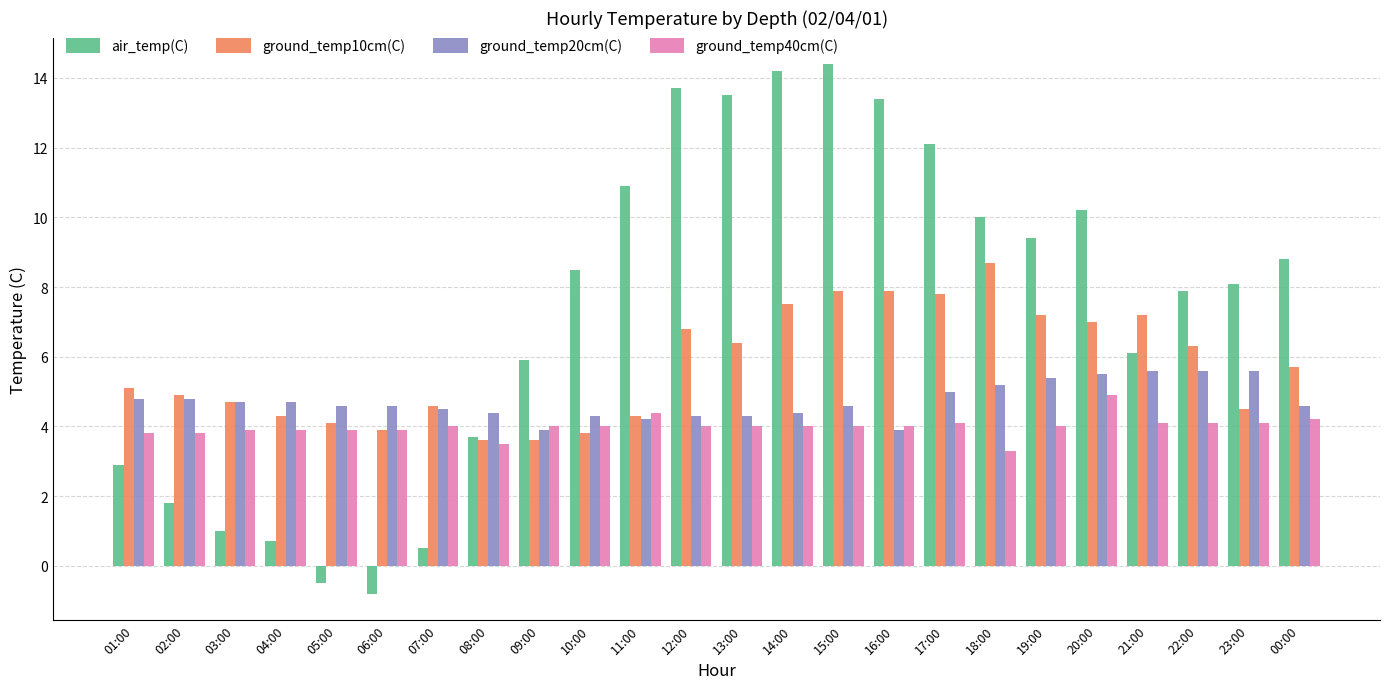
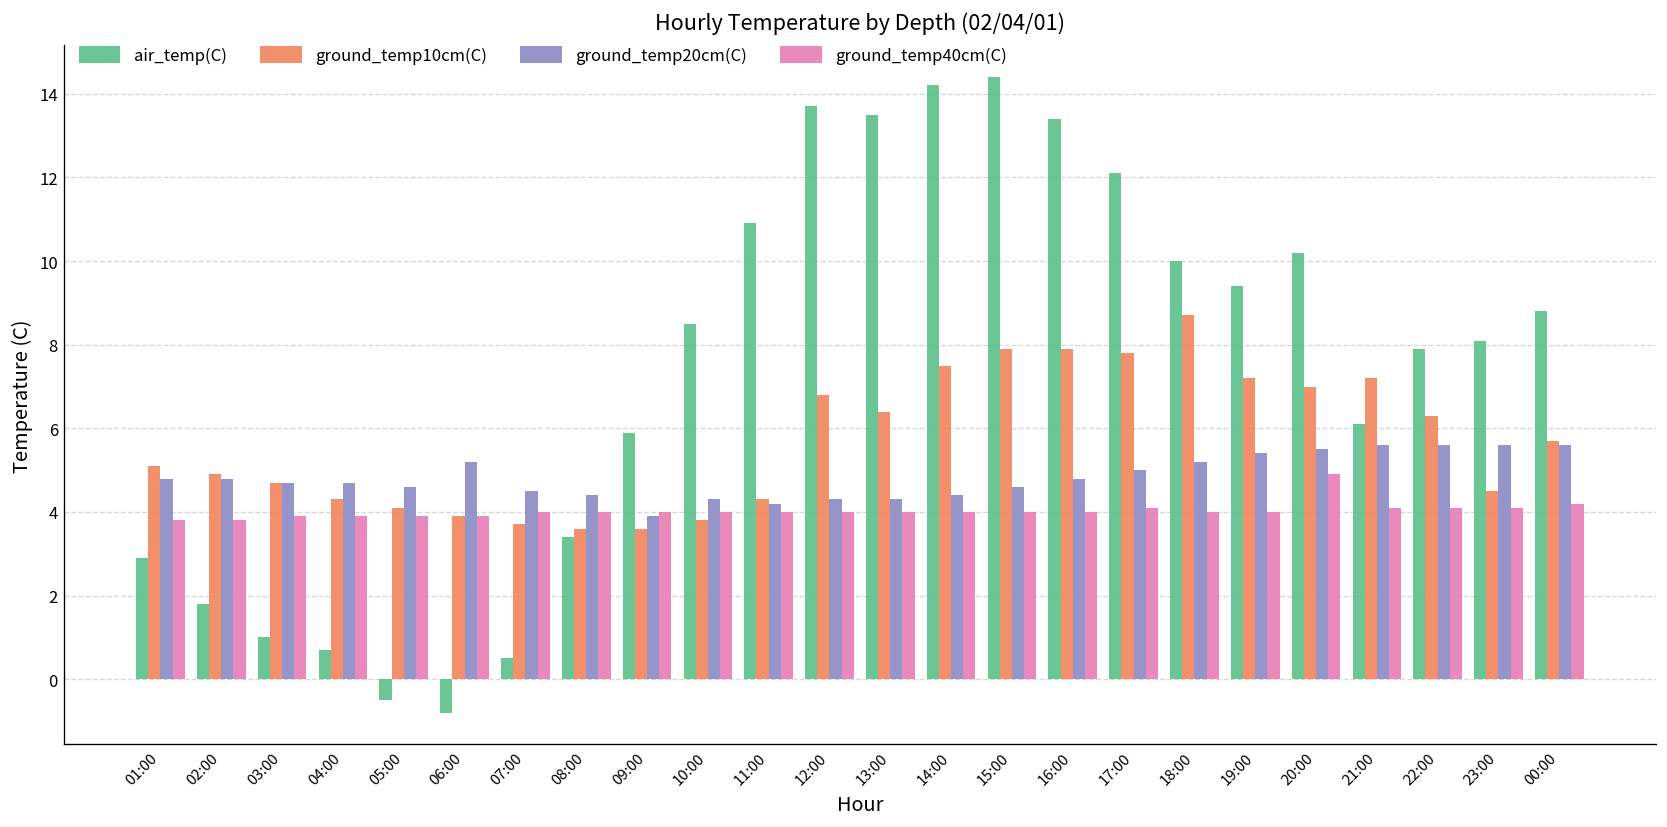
ground_temp20cm(C), 06:00: 4.6 -> 5.2
ground_temp10cm(C), 07:00: 4.6 -> 3.7
air_temp(C), 08:00: 3.7 -> 3.4
ground_temp40cm(C), 08:00: 3.5 -> 4.0
ground_temp40cm(C), 11:00: 4.4 -> 4.0
ground_temp20cm(C), 16:00: 3.9 -> 4.8
ground_temp40cm(C), 18:00: 3.3 -> 4.0
ground_temp20cm(C), 00:00: 4.6 -> 5.6
